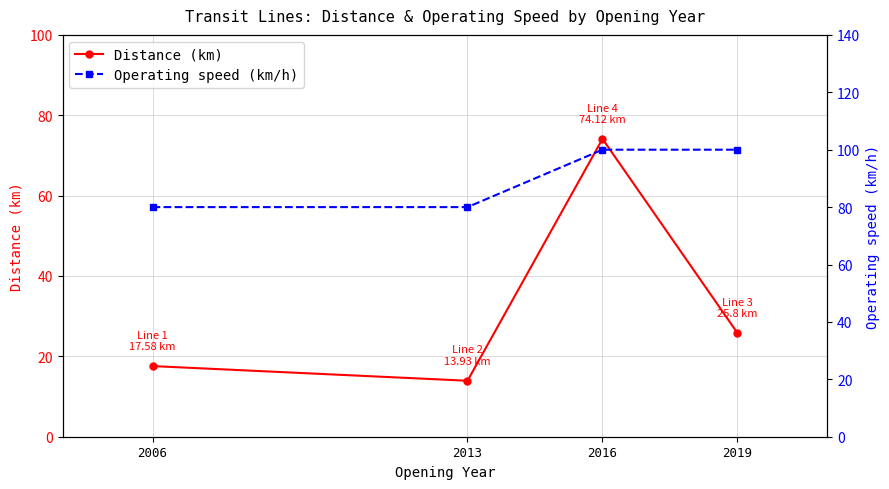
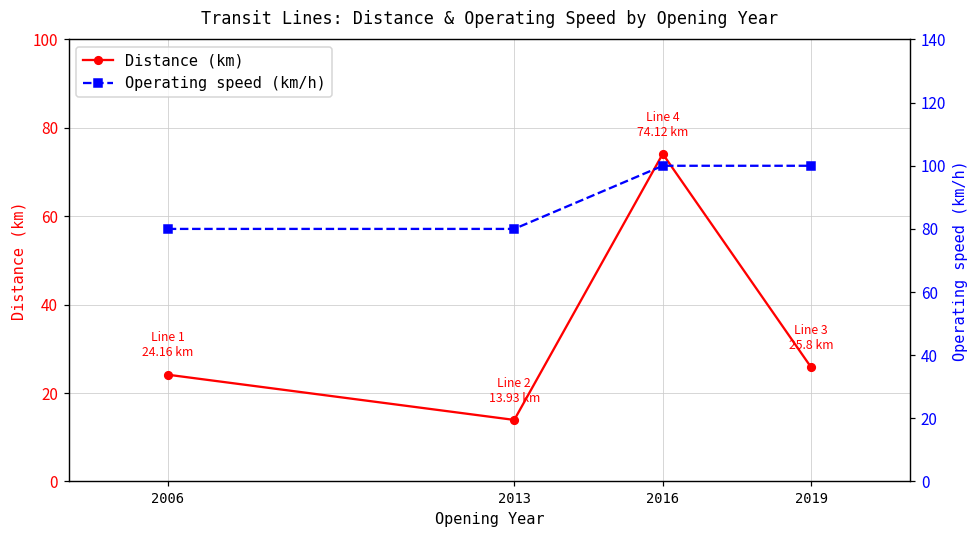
Distance (km), 2006: 17.58 -> 24.16
